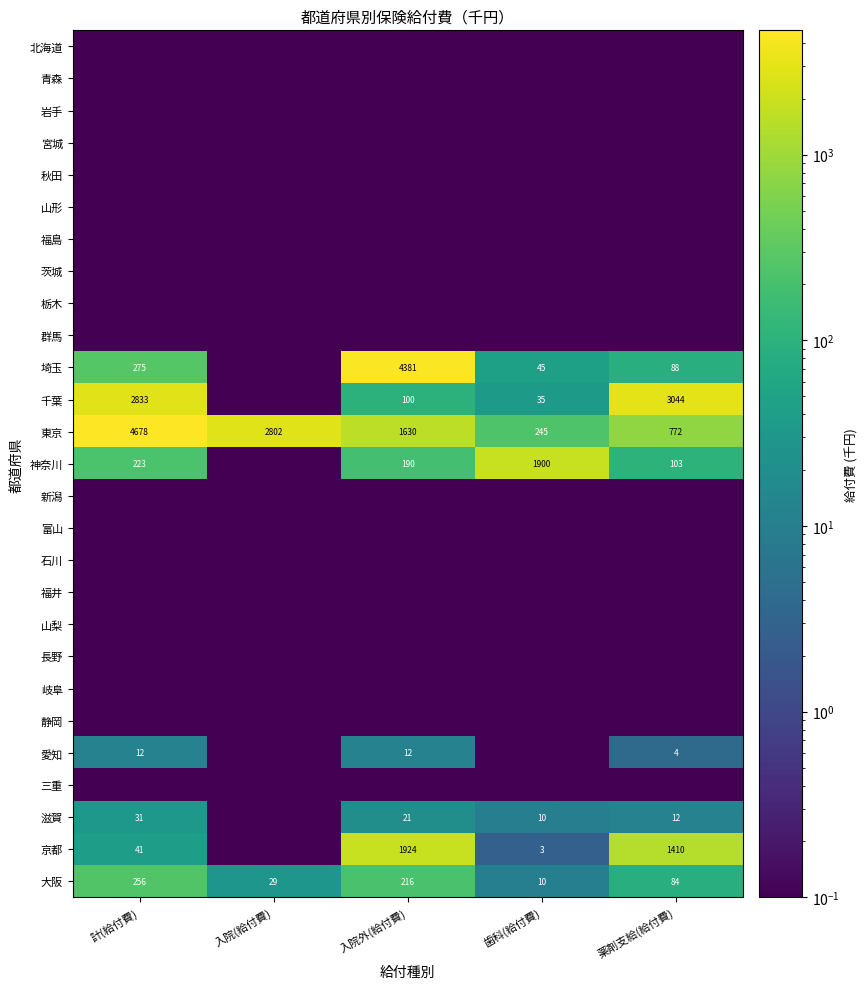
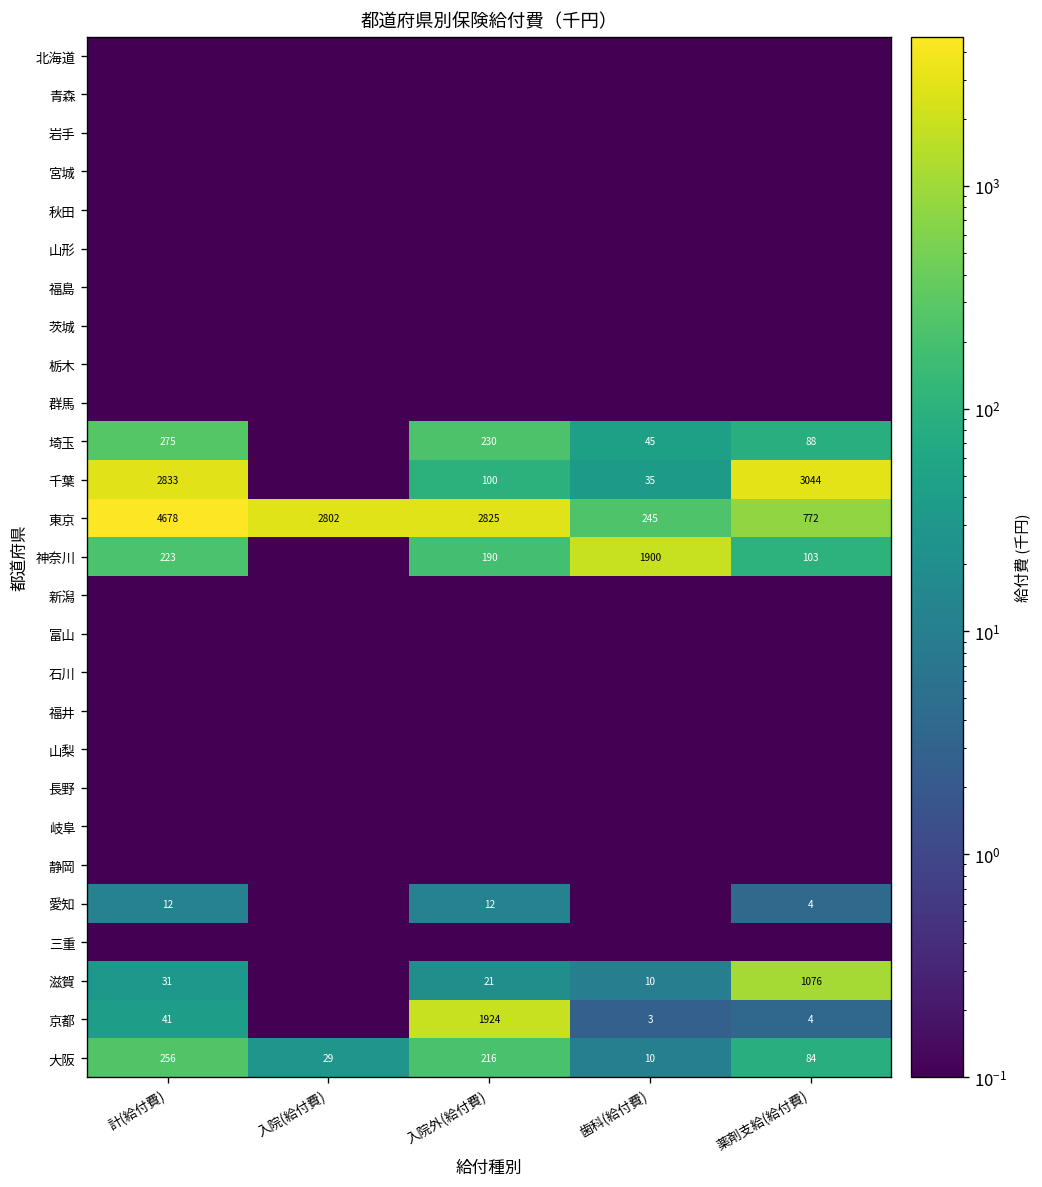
埼玉, 入院外(給付費): 4381 -> 230
東京, 入院外(給付費): 1630 -> 2825
滋賀, 薬剤支給(給付費): 12 -> 1076
京都, 薬剤支給(給付費): 1410 -> 4
